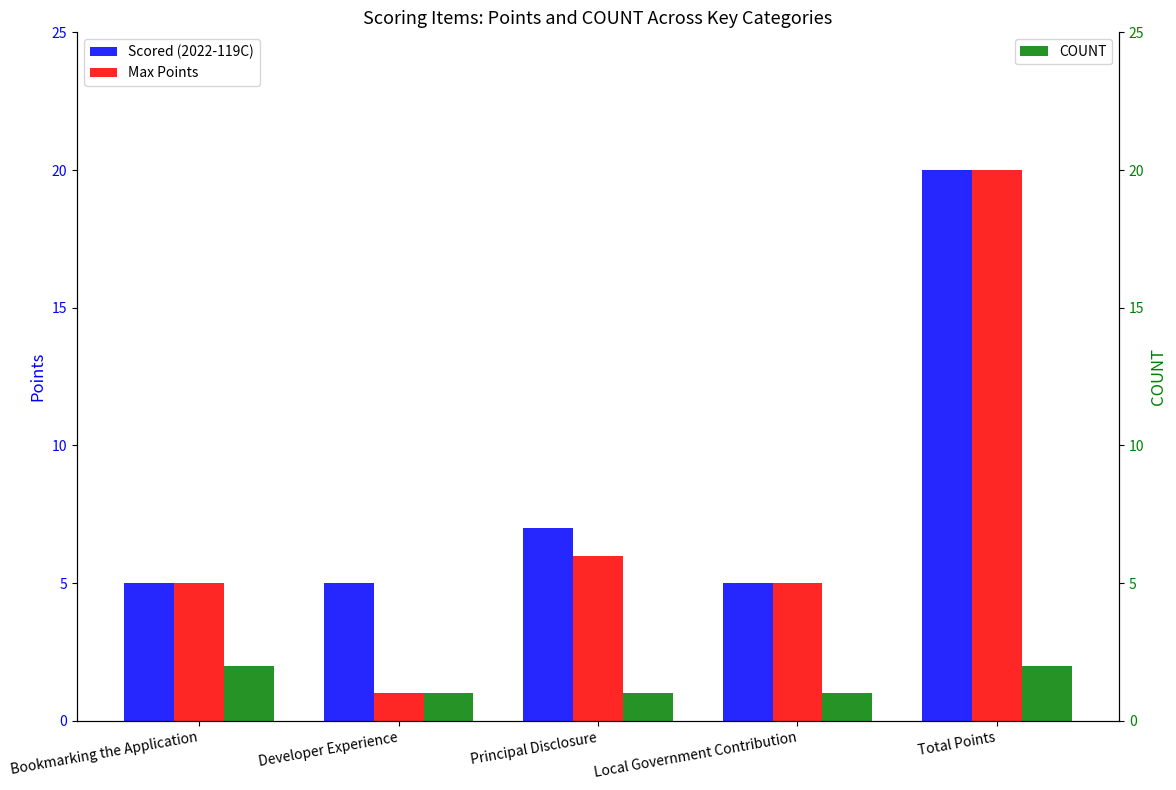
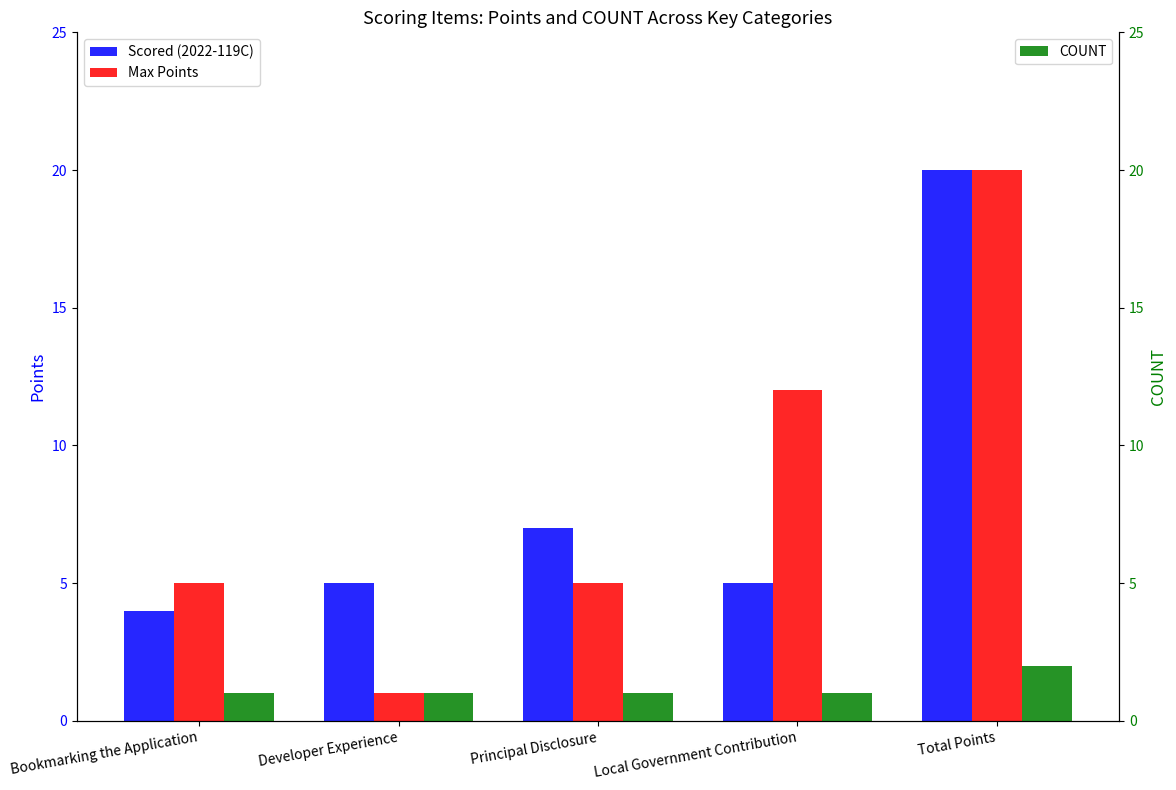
Scored (2022-119C), Bookmarking the Application: 5 -> 4
Max Points, Principal Disclosure: 6 -> 5
Max Points, Local Government Contribution: 5 -> 12
COUNT, Bookmarking the Application: 2 -> 1
